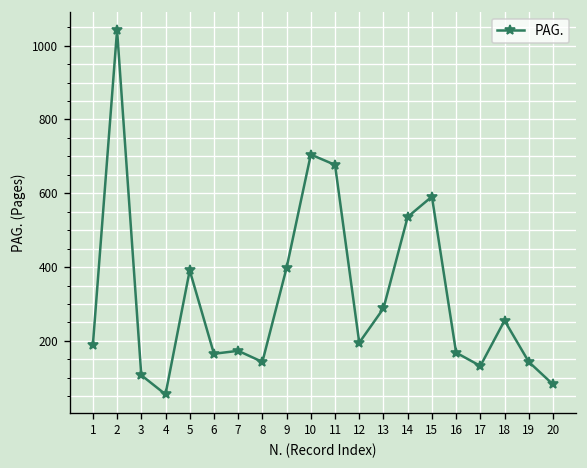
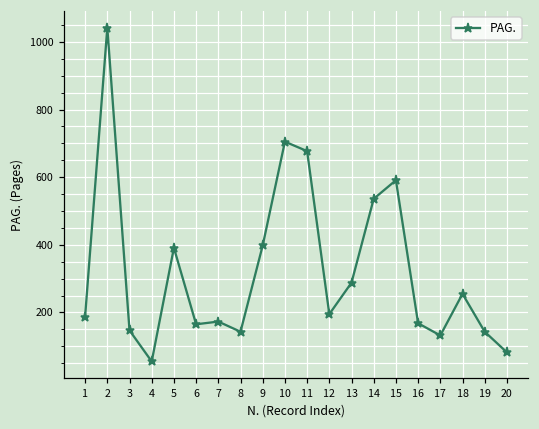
3: 110 -> 150
